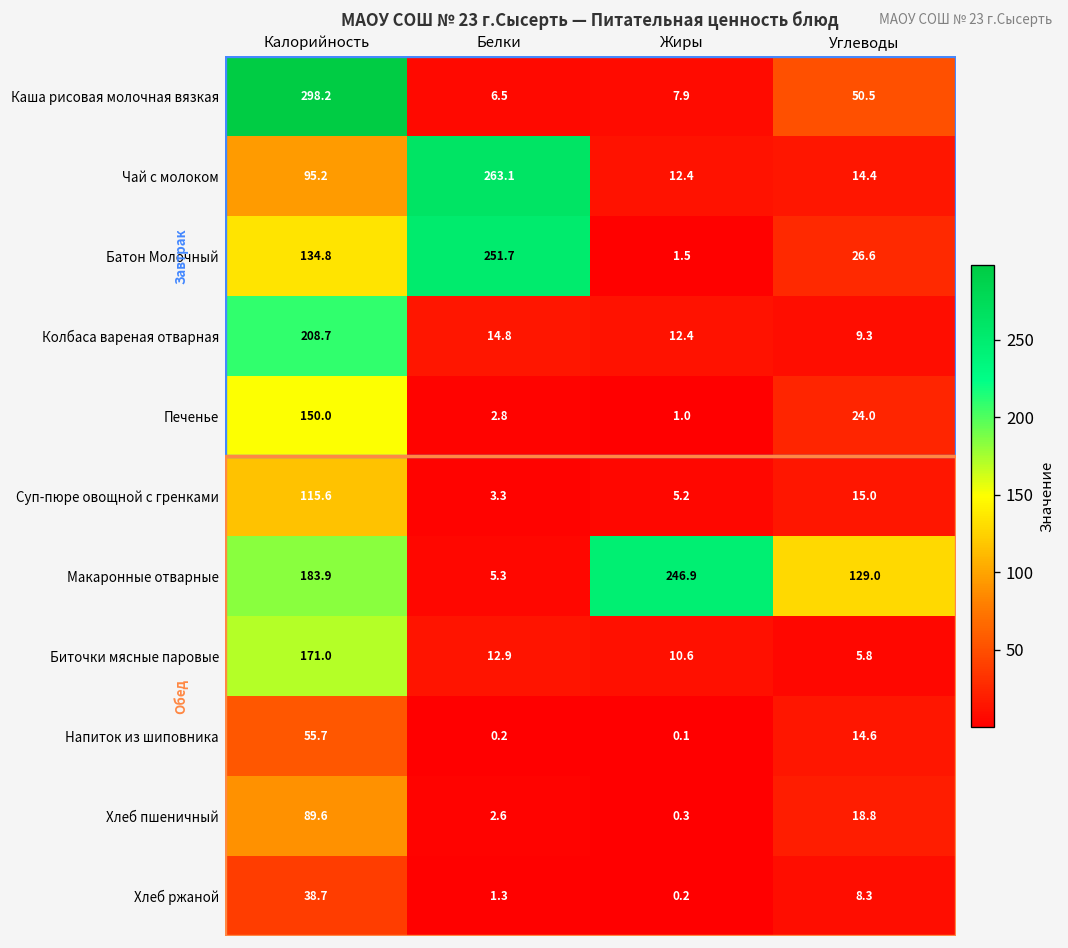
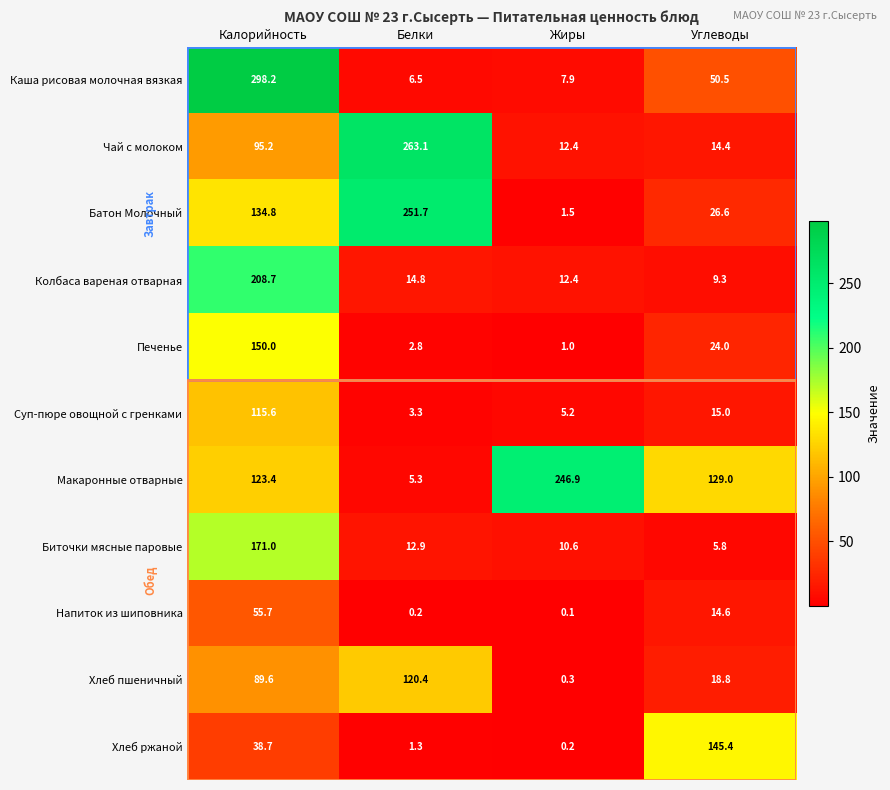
Макаронные отварные, Калорийность: 183.9 -> 123.4
Хлеб пшеничный, Белки: 2.6 -> 120.4
Хлеб ржаной, Углеводы: 8.3 -> 145.4
